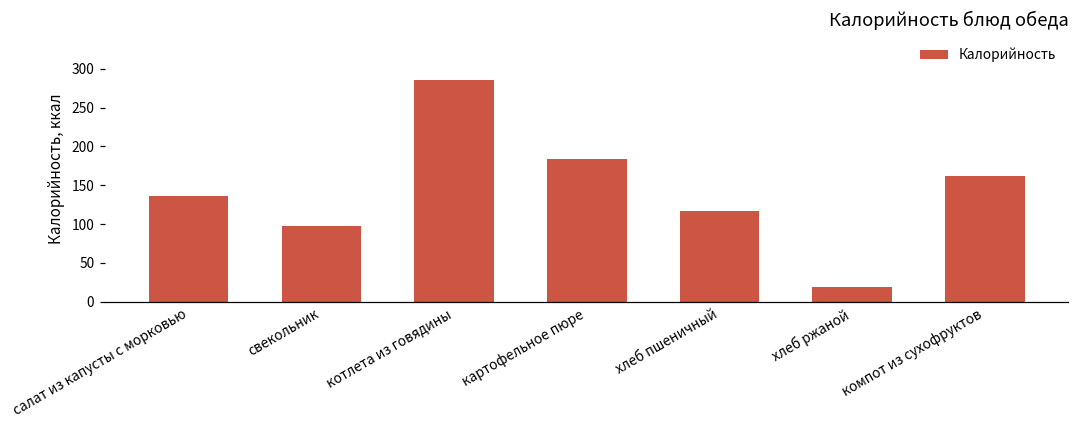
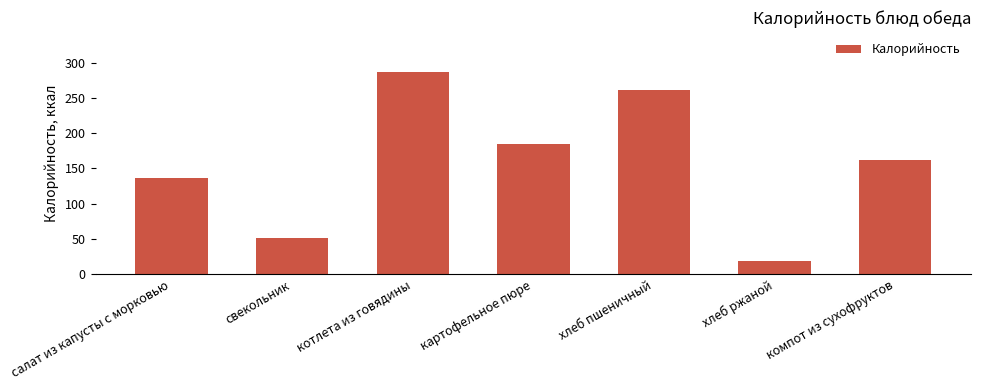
свекольник: 100 -> 50
хлеб пшеничный: 120 -> 260
